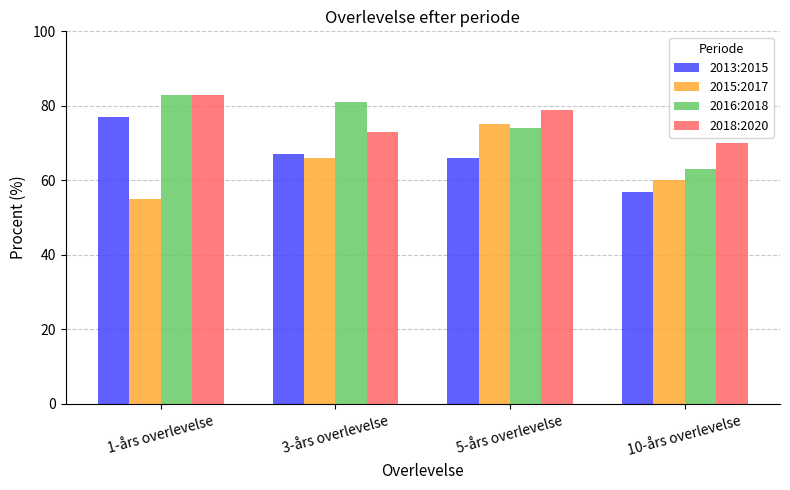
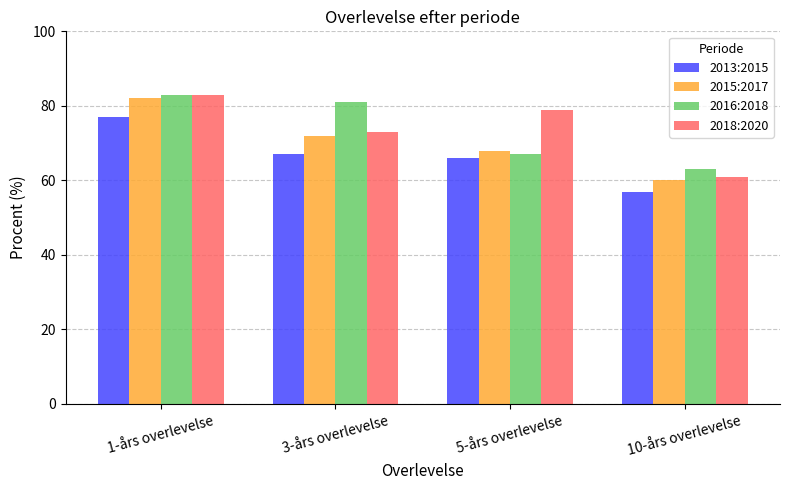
2015:2017, 1-års overlevelse: 55 -> 82
2015:2017, 3-års overlevelse: 66 -> 72
2015:2017, 5-års overlevelse: 75 -> 68
2016:2018, 5-års overlevelse: 74 -> 67
2018:2020, 10-års overlevelse: 70 -> 61
